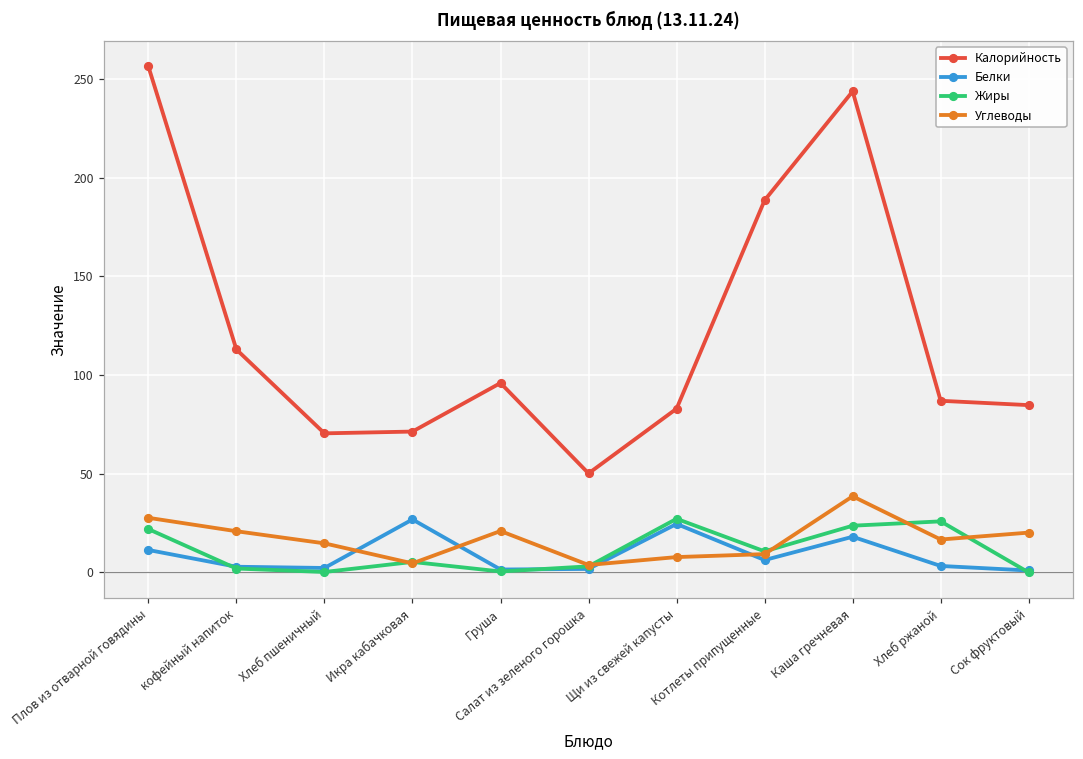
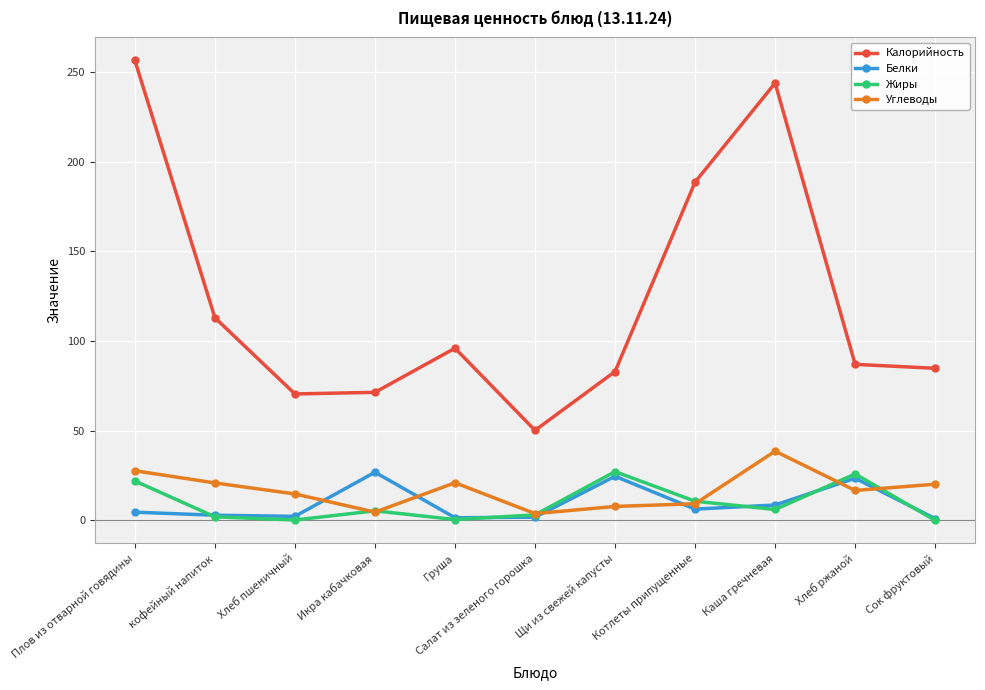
Белки, Плов из отварной говядины: 11 -> 5
Белки, Каша гречневая: 18 -> 9
Жиры, Каша гречневая: 24 -> 6
Белки, Хлеб ржаной: 3 -> 24
